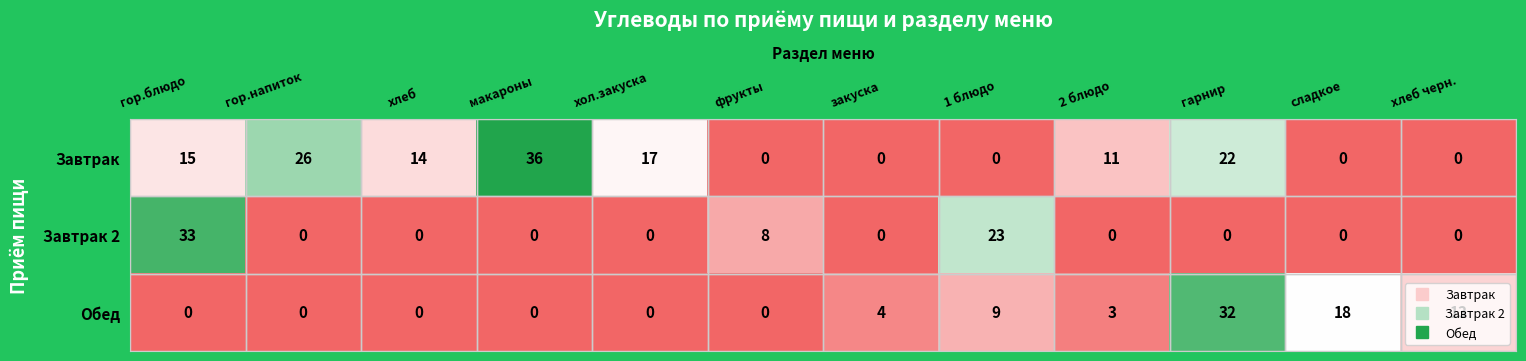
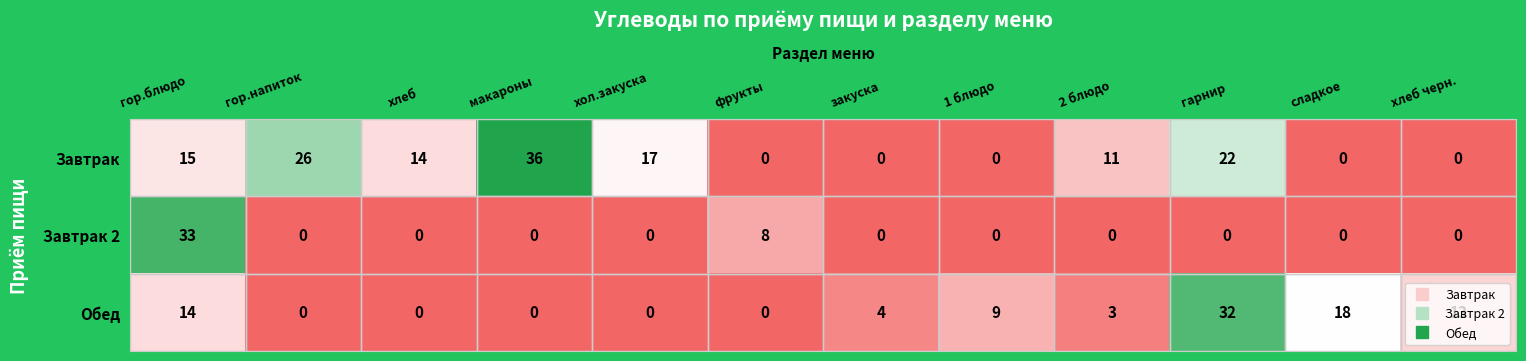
Завтрак 2, 1 блюдо: 23 -> 0
Обед, гор.блюдо: 0 -> 14
